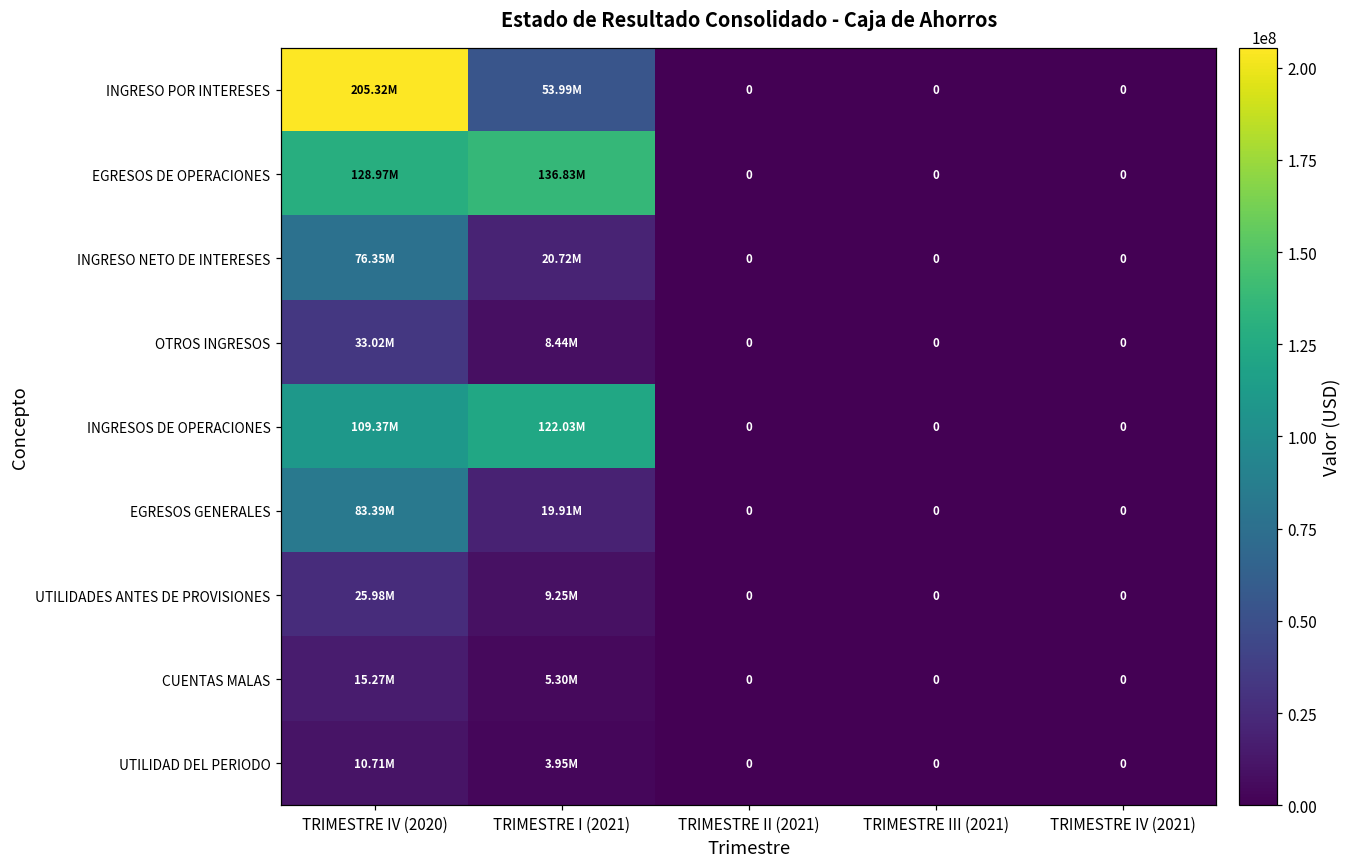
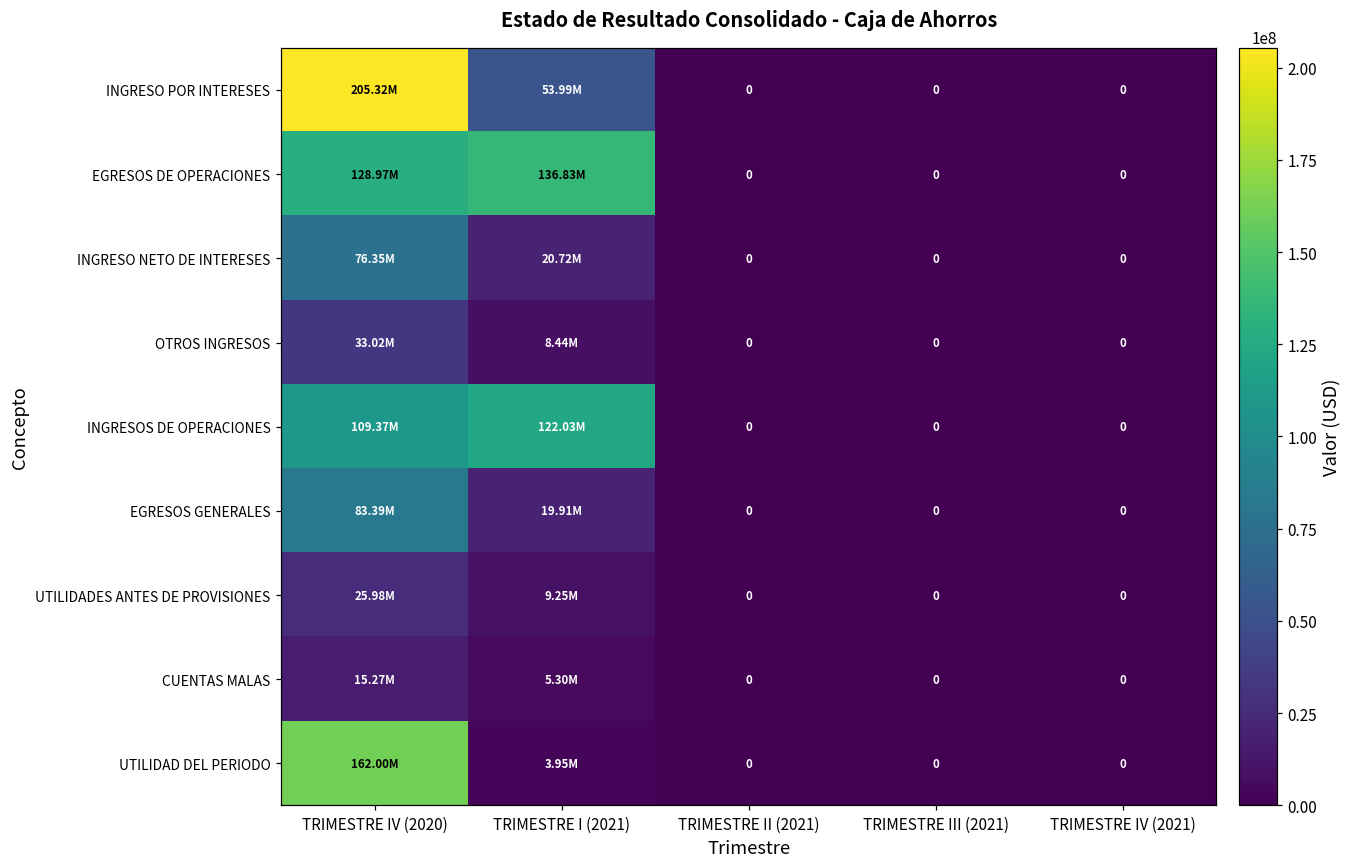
UTILIDAD DEL PERIODO, TRIMESTRE IV (2020): 10.71M -> 162.00M
